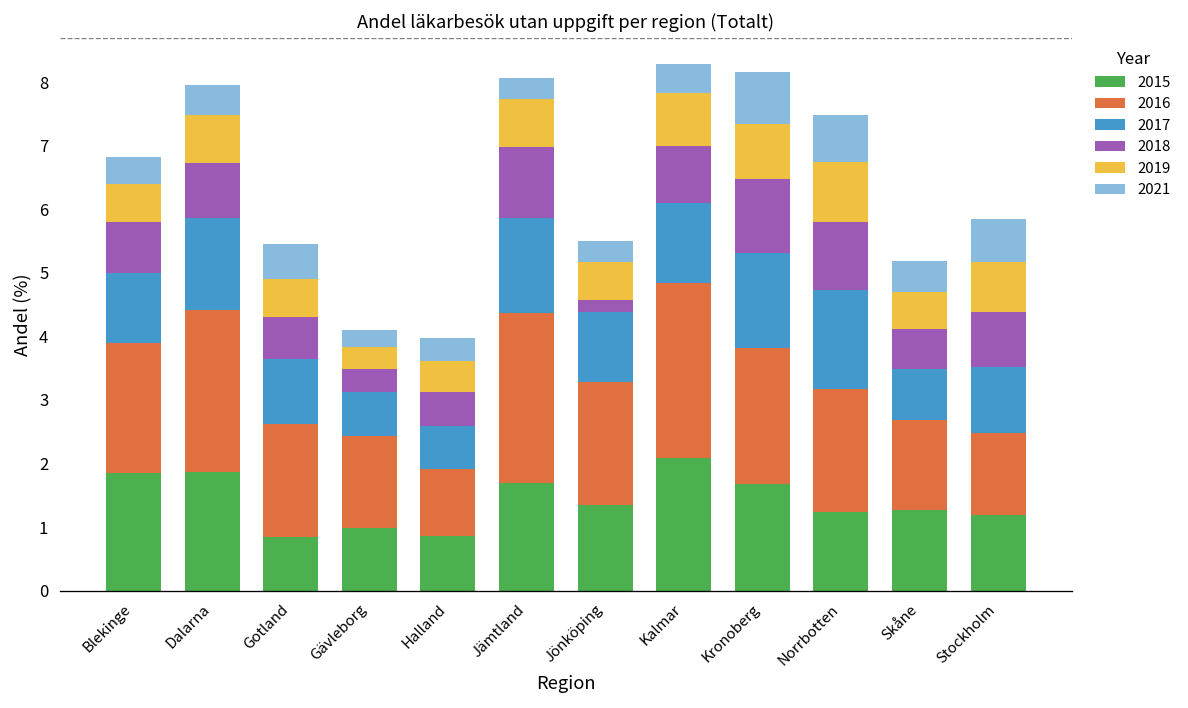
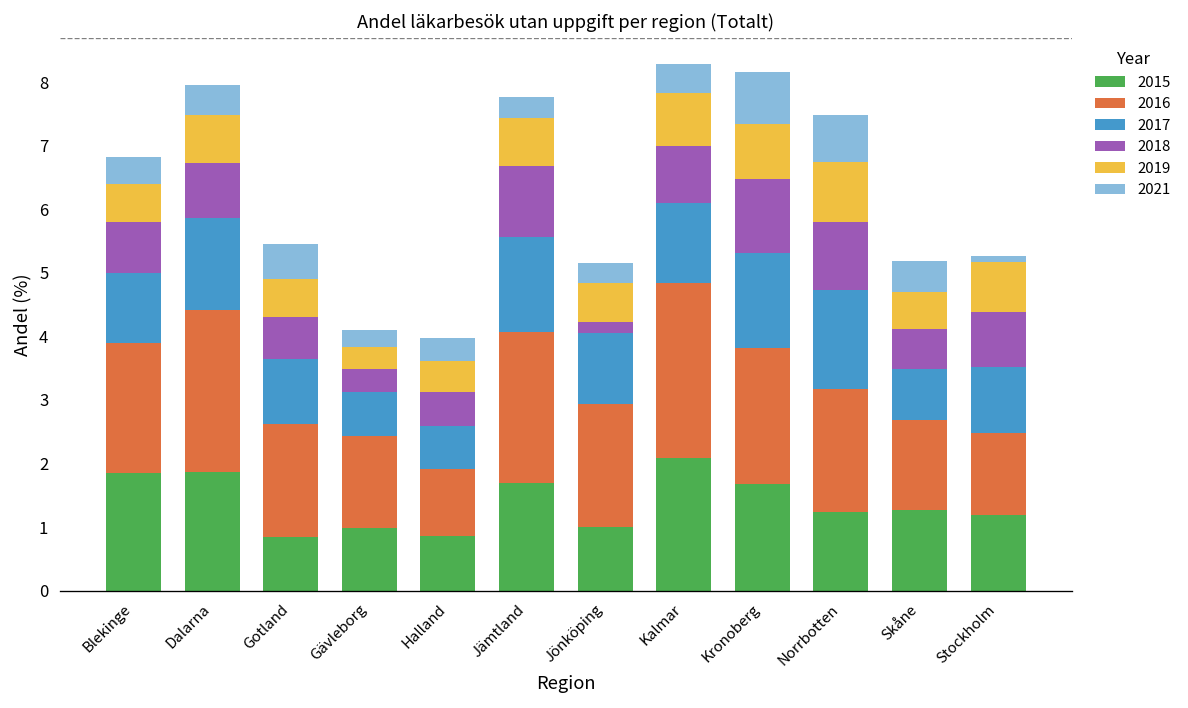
2016, Jämtland: 2.7 -> 2.4
2015, Jönköping: 1.4 -> 1.0
2021, Stockholm: 0.7 -> 0.1
